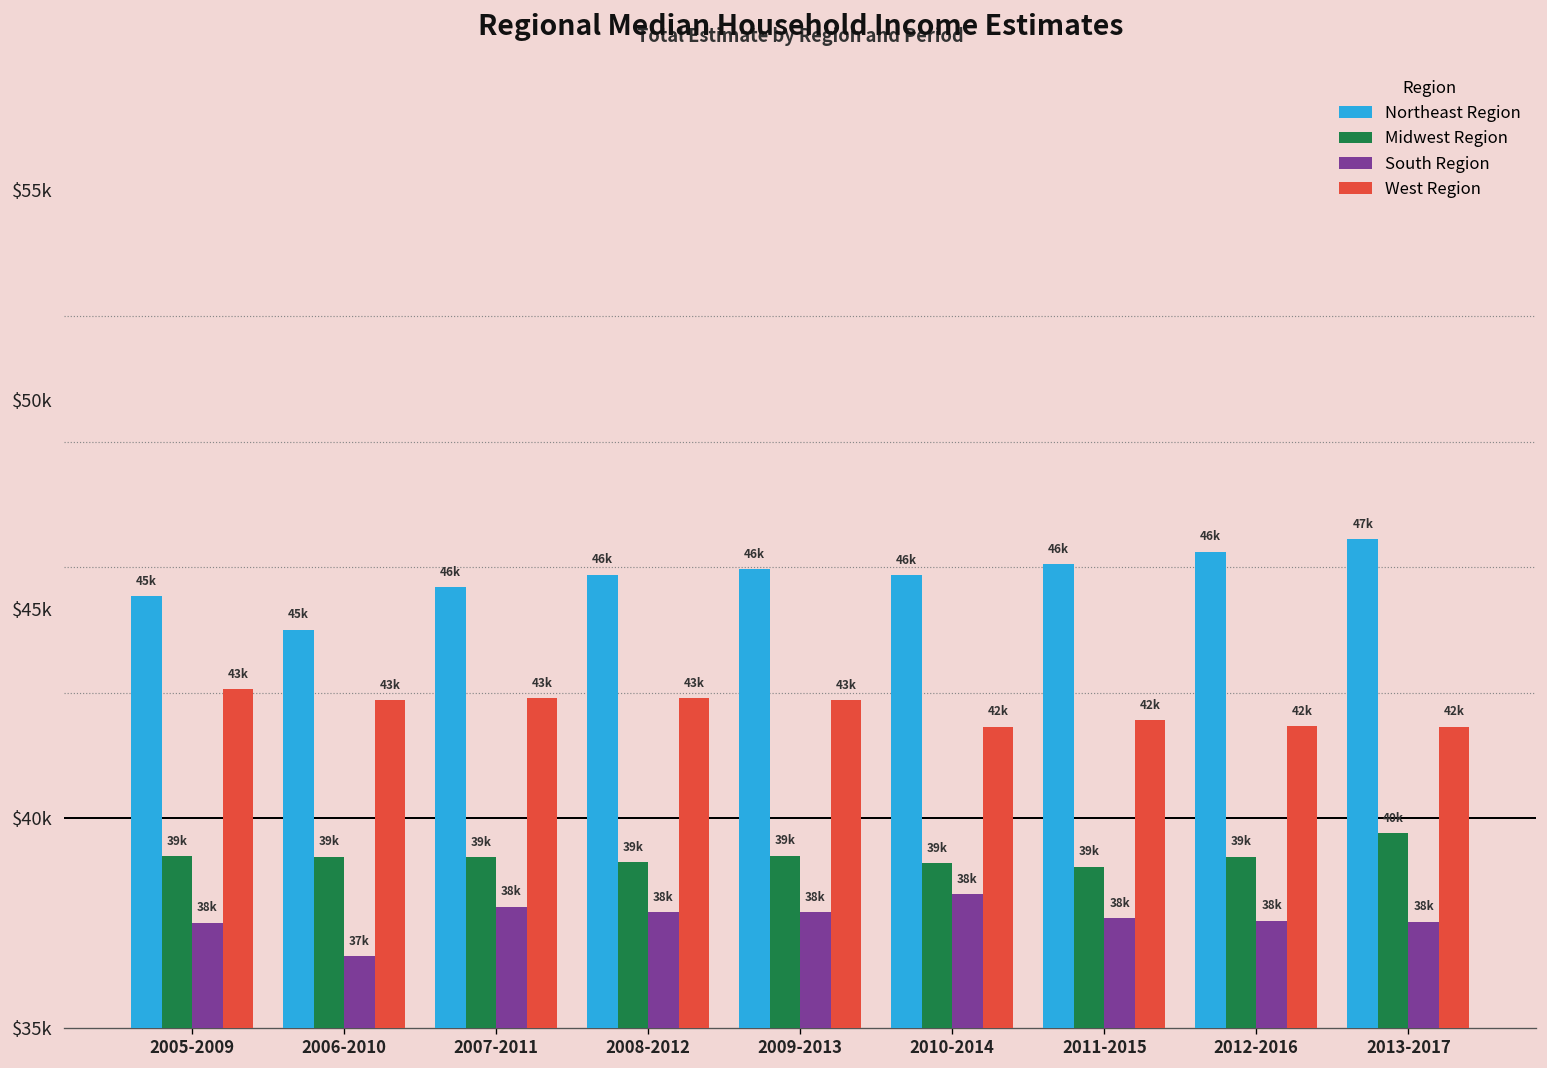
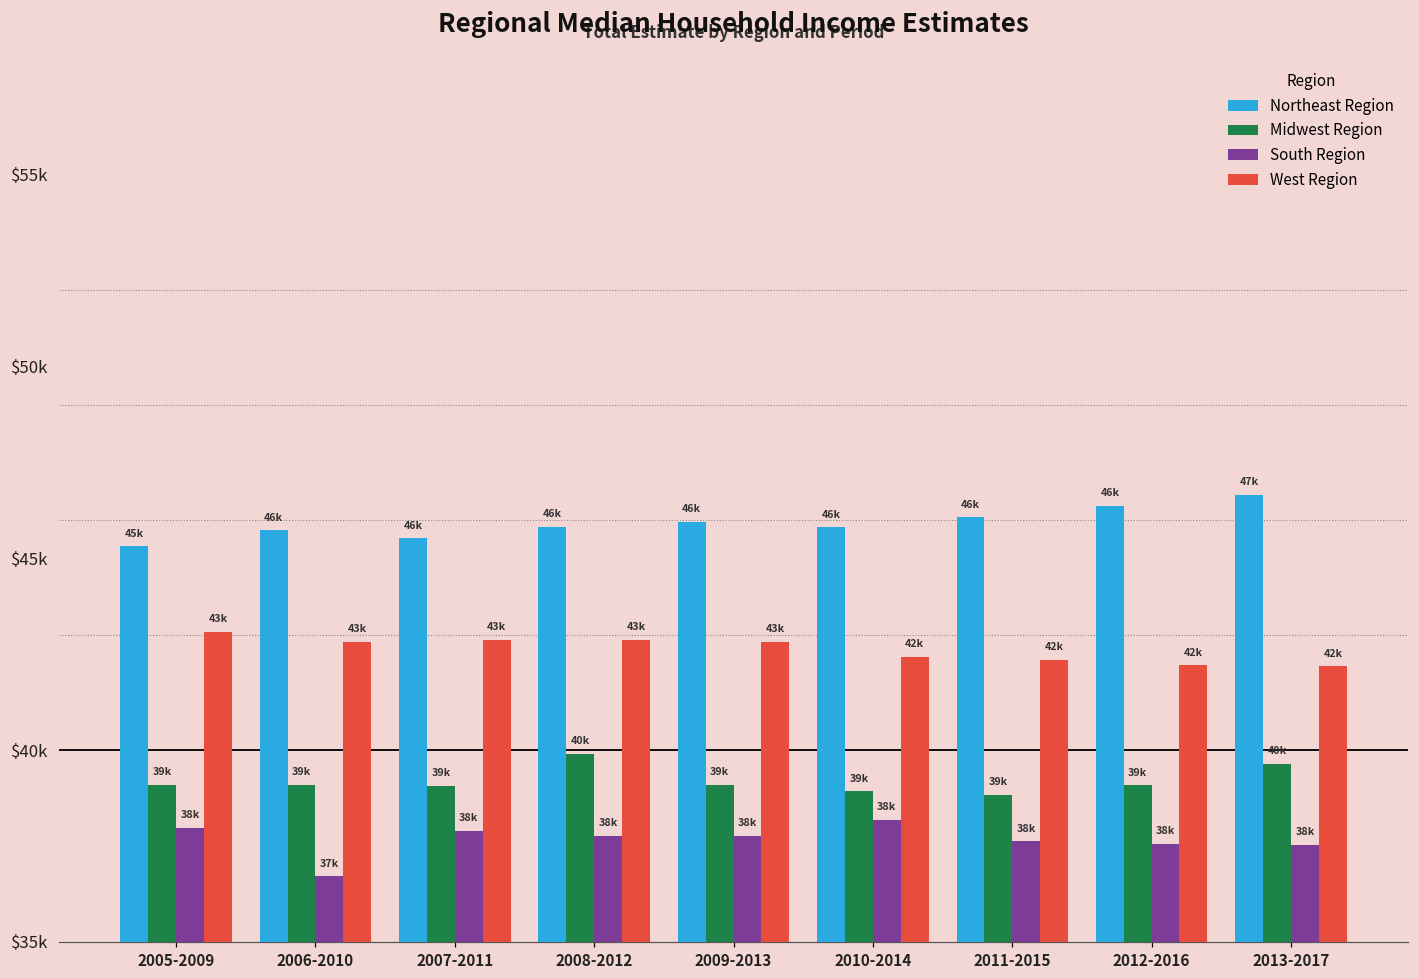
South Region, 2005-2009: $37500 -> $38000
Northeast Region, 2006-2010: 45k -> 46k
Midwest Region, 2008-2012: 39k -> 40k
West Region, 2010-2014: $42200 -> $42400
